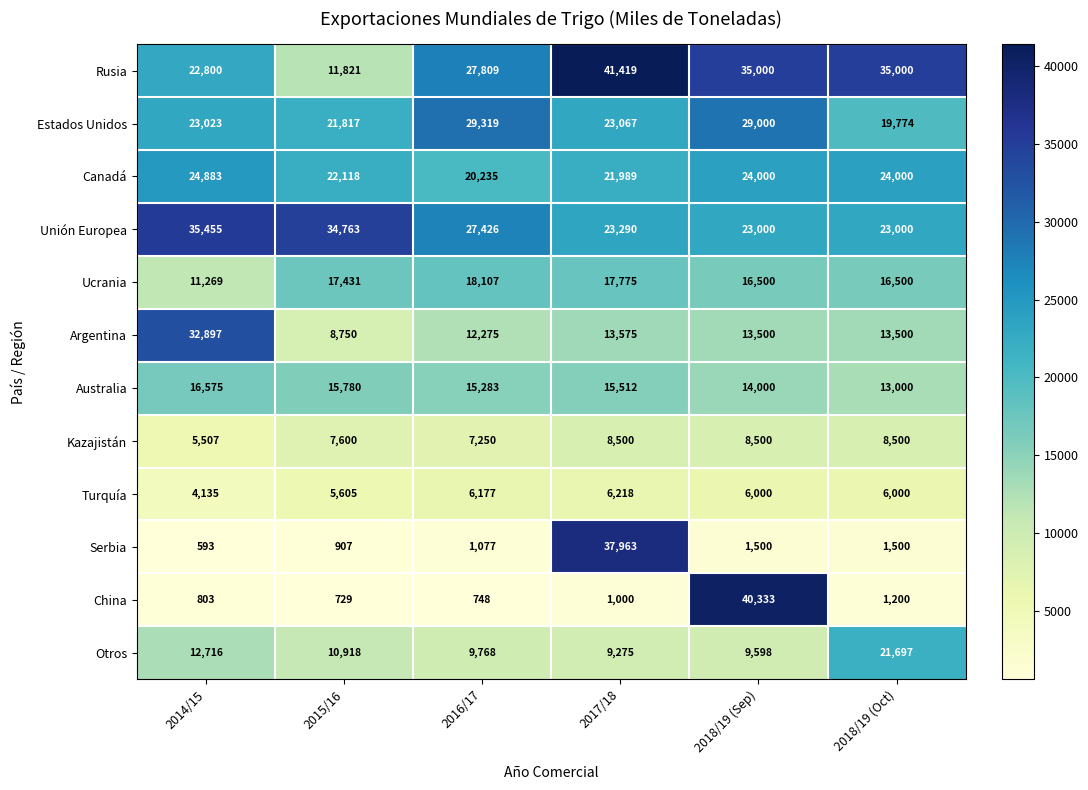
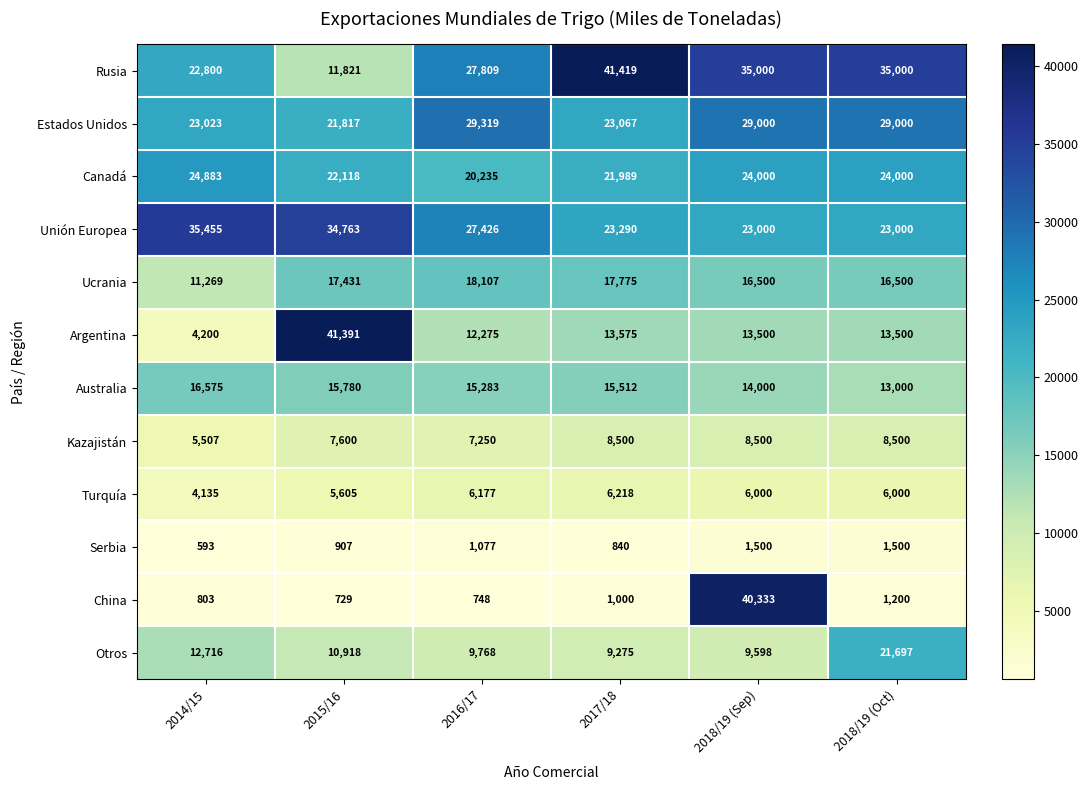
Estados Unidos, 2018/19 (Oct): 19,774 -> 29,000
Argentina, 2014/15: 32,897 -> 4,200
Argentina, 2015/16: 8,750 -> 41,391
Serbia, 2017/18: 37,963 -> 840
